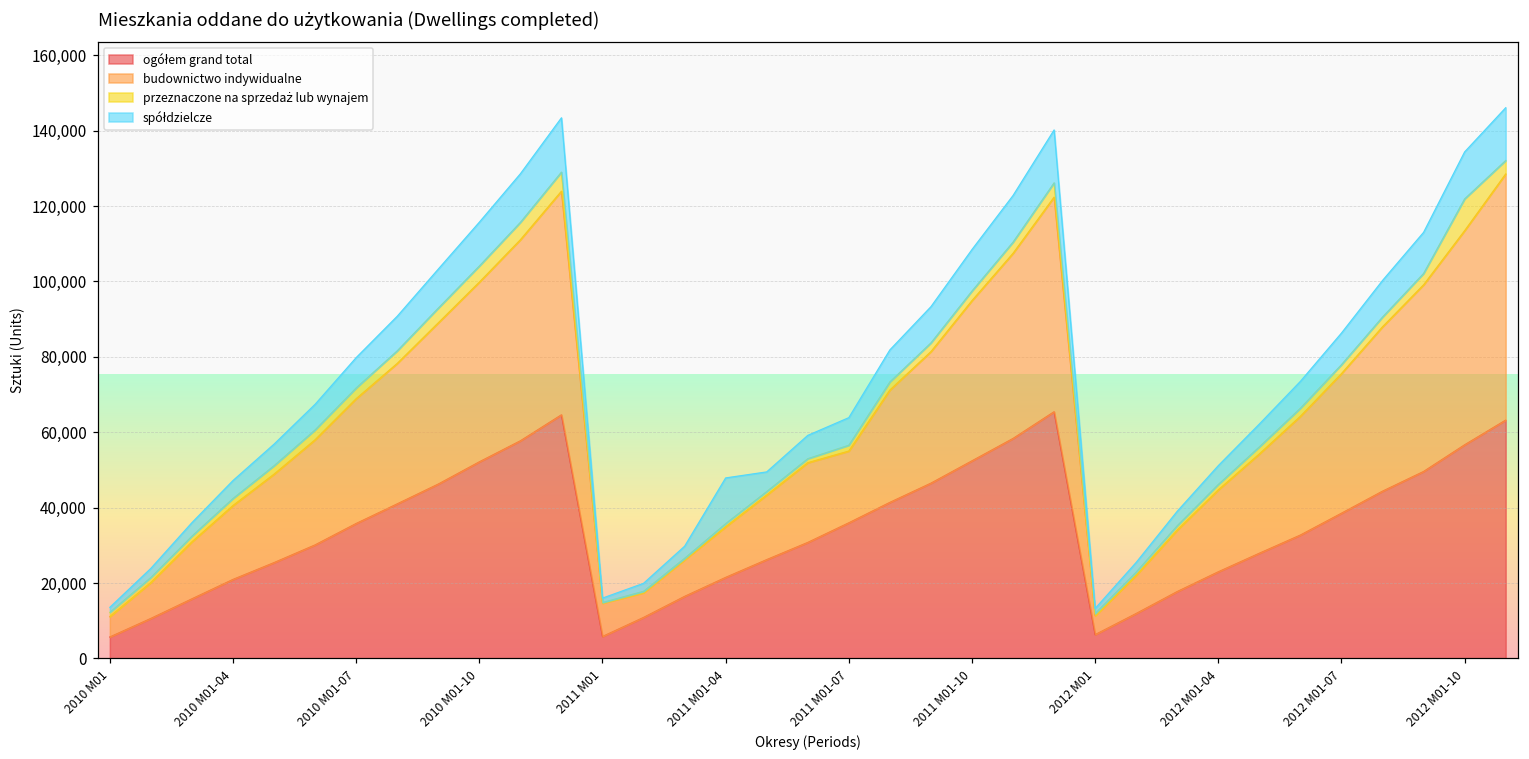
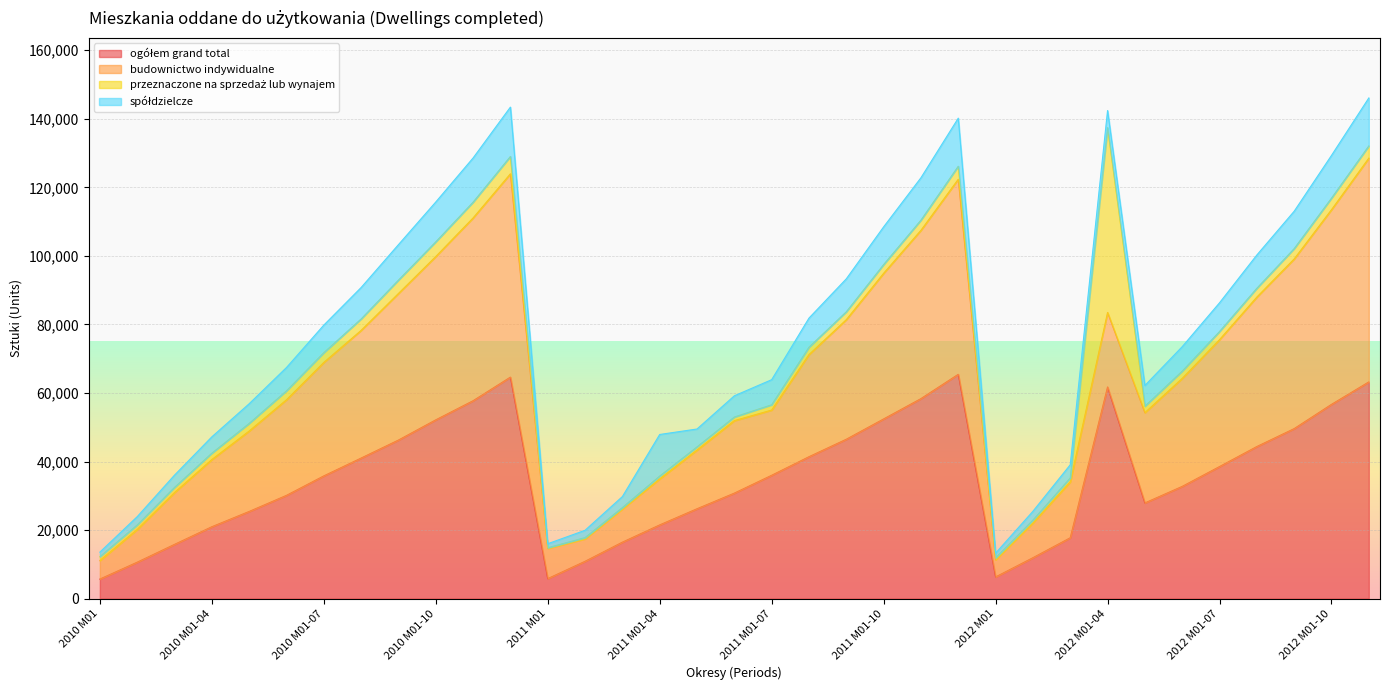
ogółem grand total, 2012 M01-04: 23,000 -> 62,000
przeznaczone na sprzedaż lub wynajem, 2012 M01-04: 1,000 -> 54,000
przeznaczone na sprzedaż lub wynajem, 2012 M01-10: 8,000 -> 3,000
